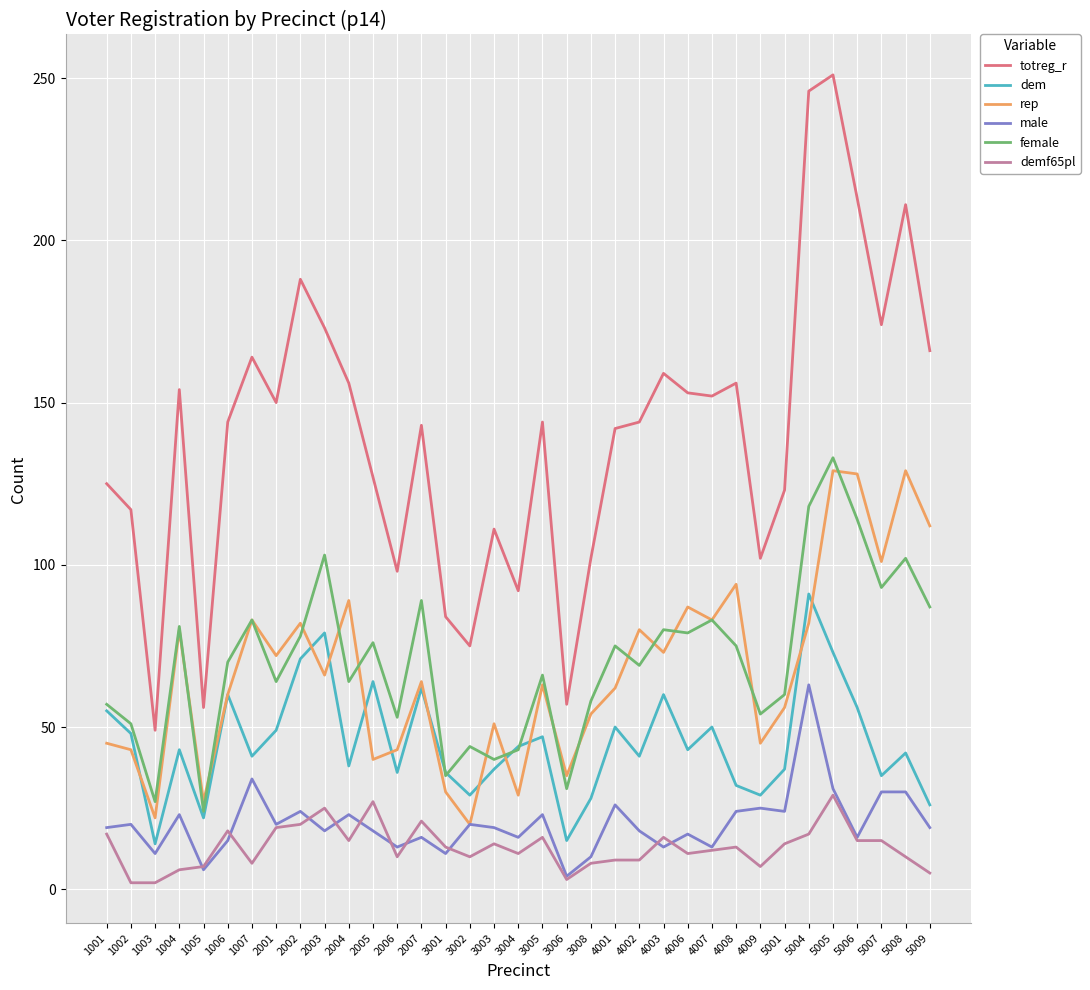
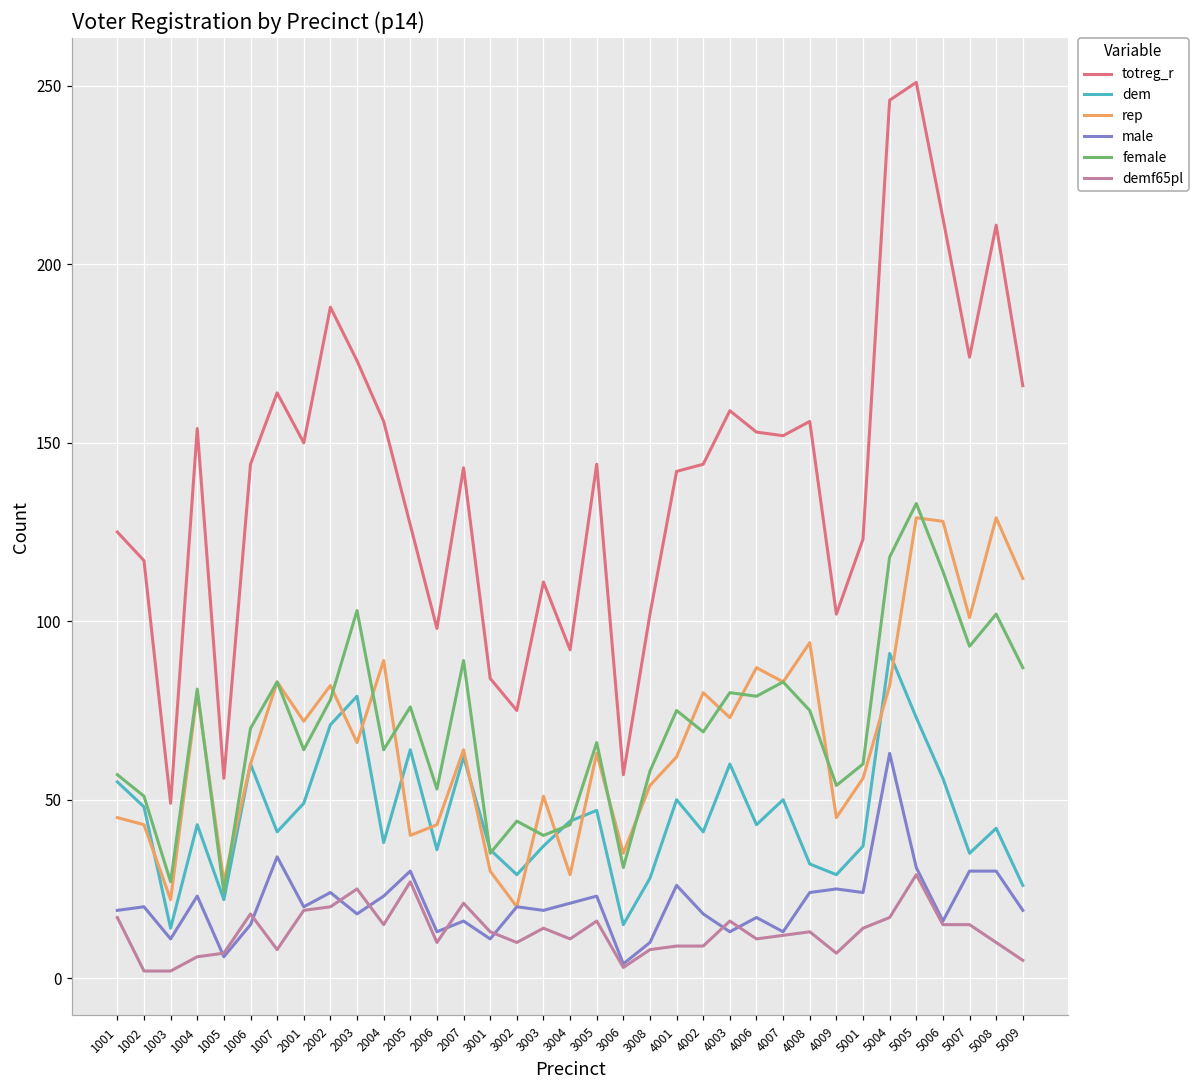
male, 2005: 18 -> 30
male, 3004: 16 -> 21
